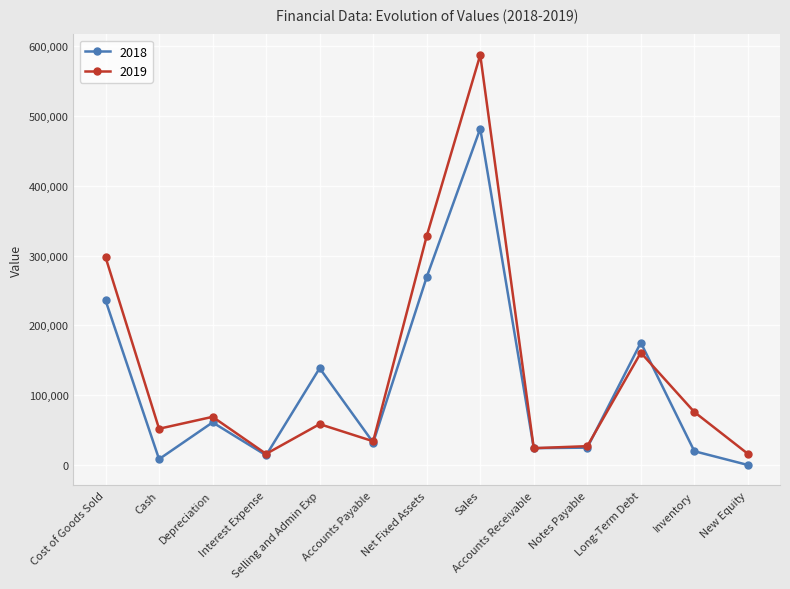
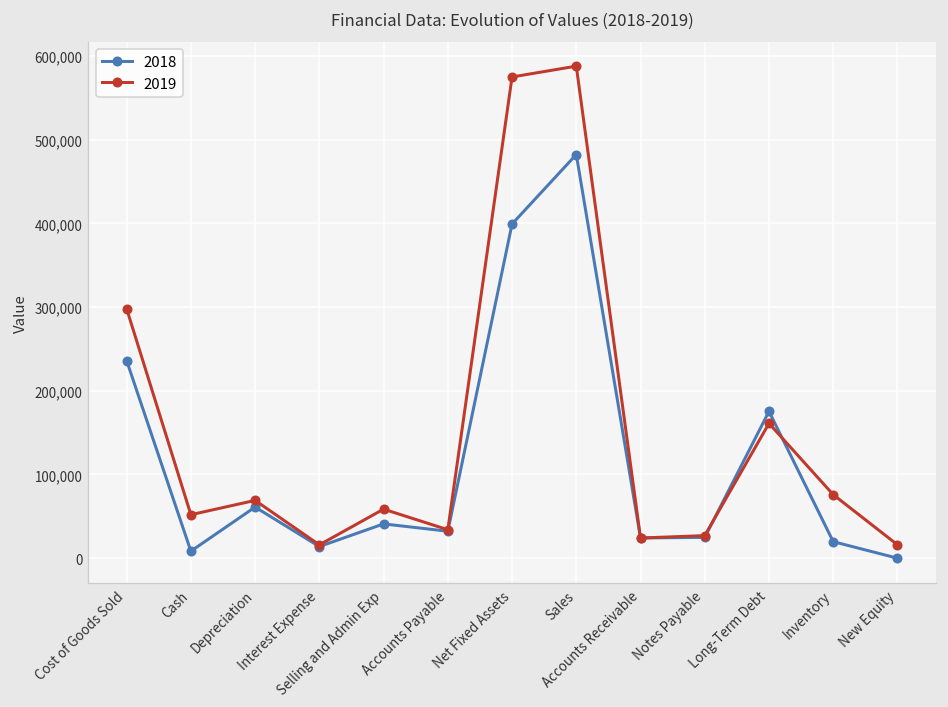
2018, Selling and Admin Exp: 140,000 -> 40,000
2018, Net Fixed Assets: 270,000 -> 400,000
2019, Net Fixed Assets: 330,000 -> 570,000
